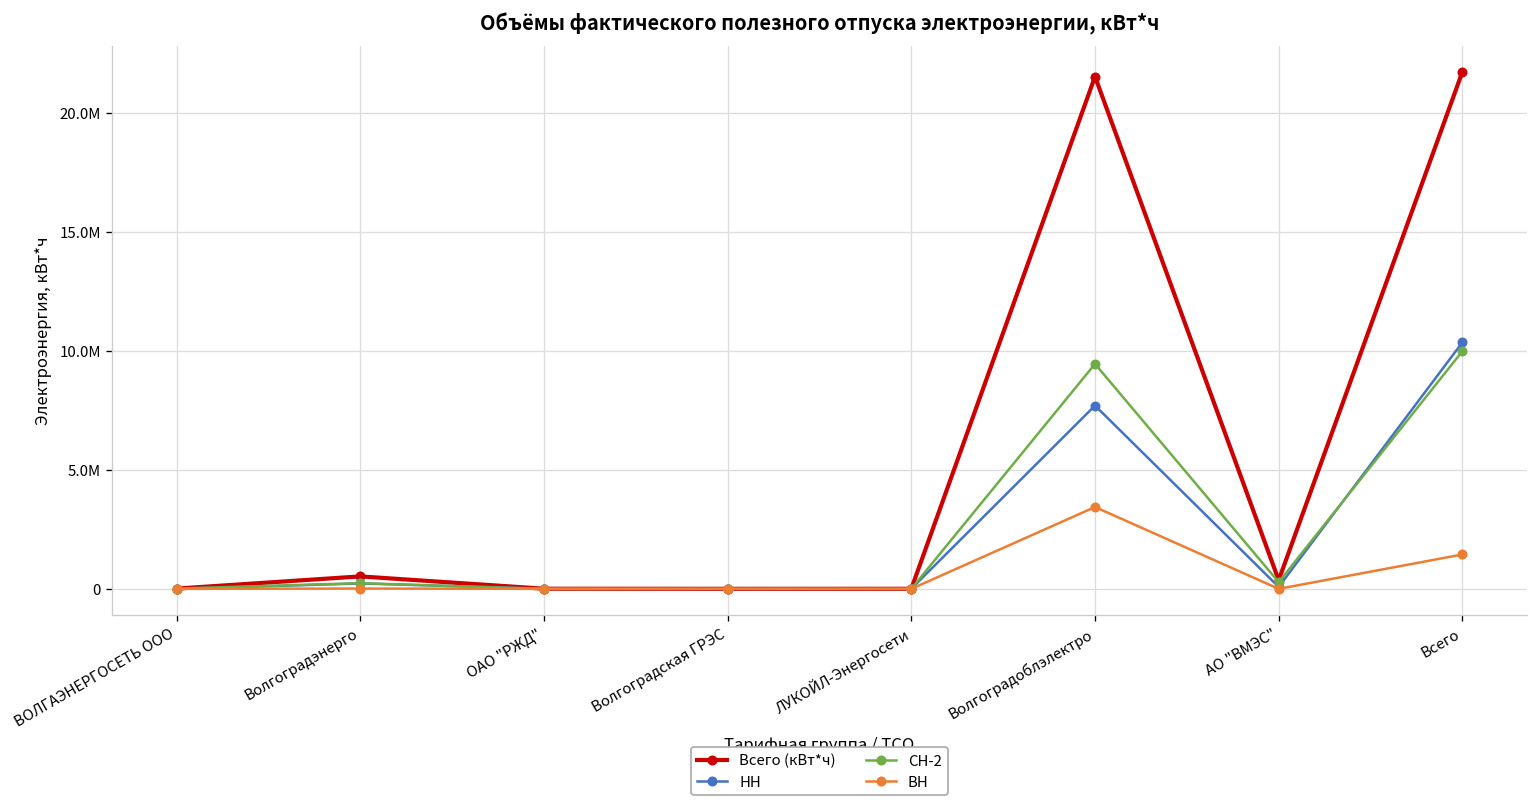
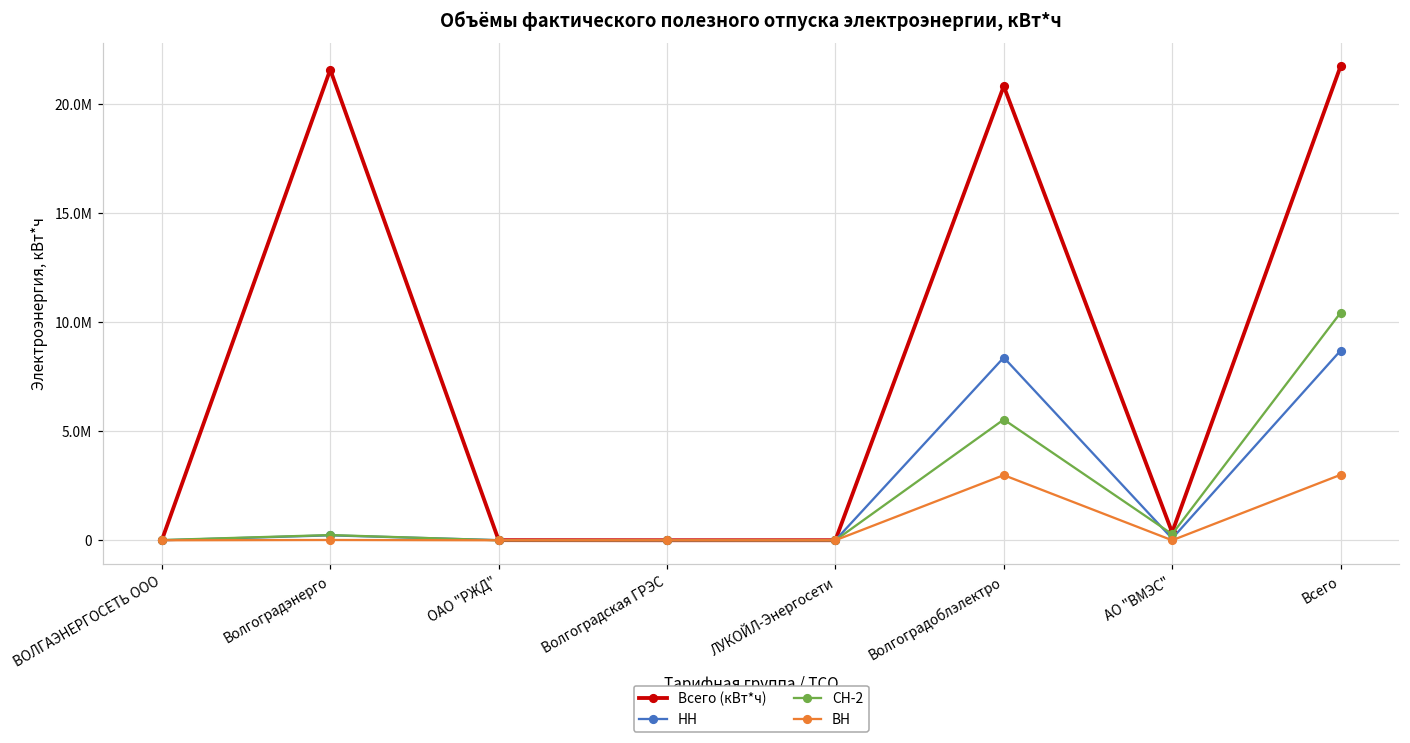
Всего (кВт*ч), Волгоградэнерго: 500000 -> 21600000
Всего (кВт*ч), Волгоградоблэлектро: 21500000 -> 20800000
НН, Волгоградоблэлектро: 7700000 -> 8400000
СН-2, Волгоградоблэлектро: 9500000 -> 5500000
ВН, Волгоградоблэлектро: 3400000 -> 3000000
НН, Всего: 10400000 -> 8700000
СН-2, Всего: 10000000 -> 10400000
ВН, Всего: 1400000 -> 3000000
